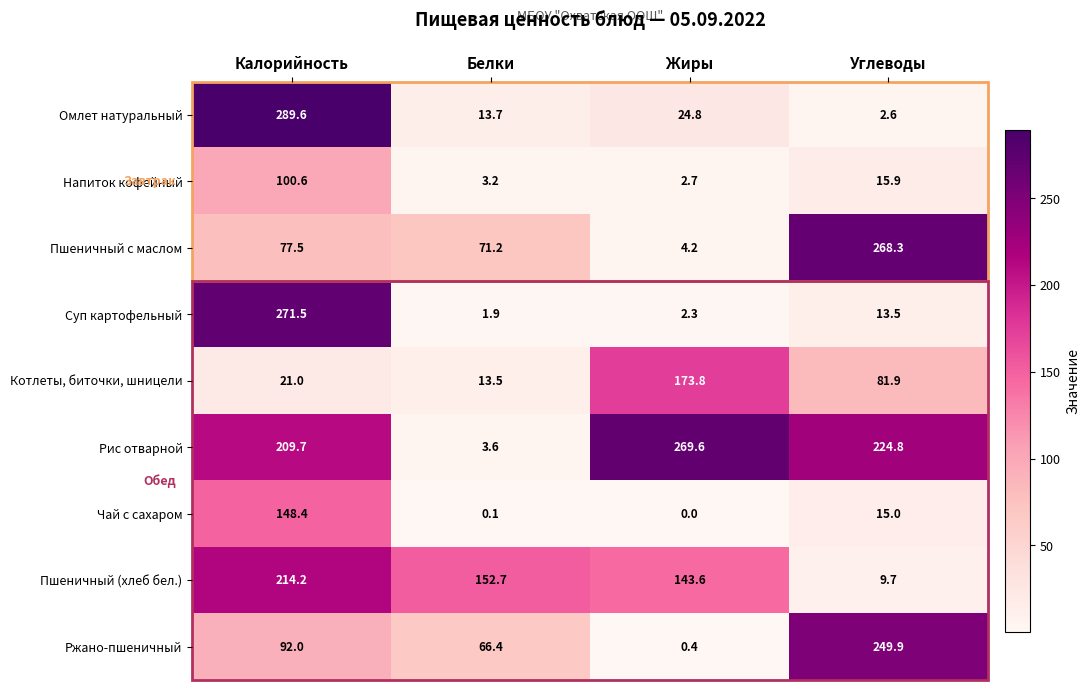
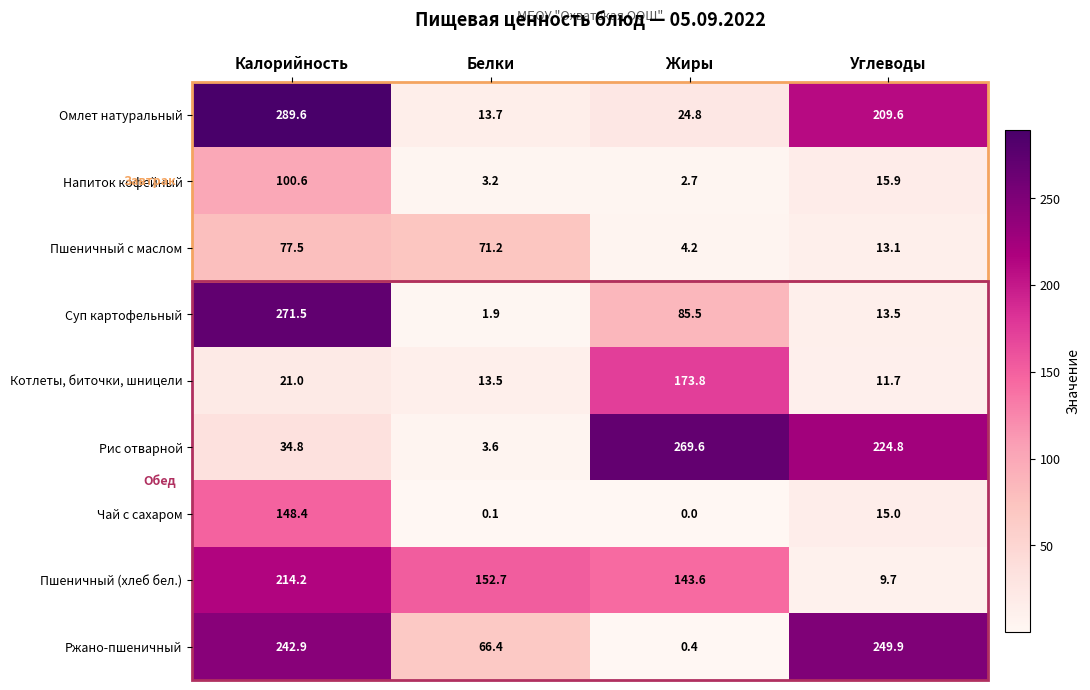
Омлет натуральный, Углеводы: 2.6 -> 209.6
Пшеничный с маслом, Углеводы: 268.3 -> 13.1
Суп картофельный, Жиры: 2.3 -> 85.5
Котлеты, биточки, шницели, Углеводы: 81.9 -> 11.7
Рис отварной, Калорийность: 209.7 -> 34.8
Ржано-пшеничный, Калорийность: 92.0 -> 242.9
